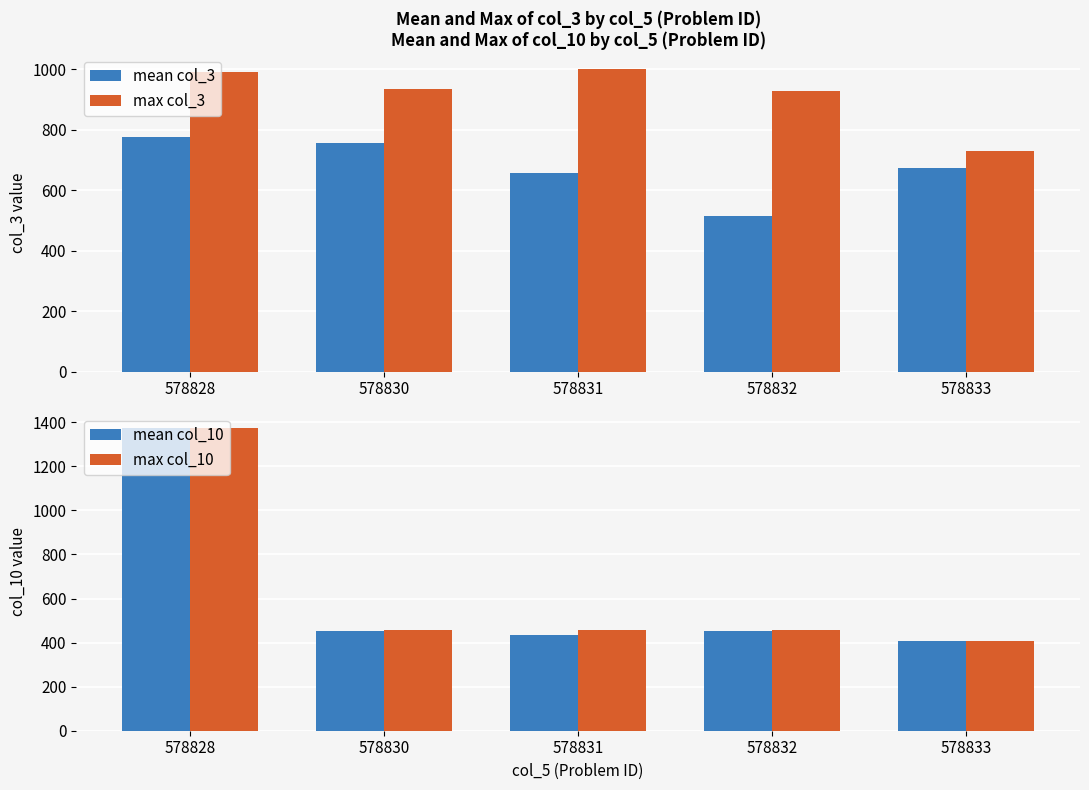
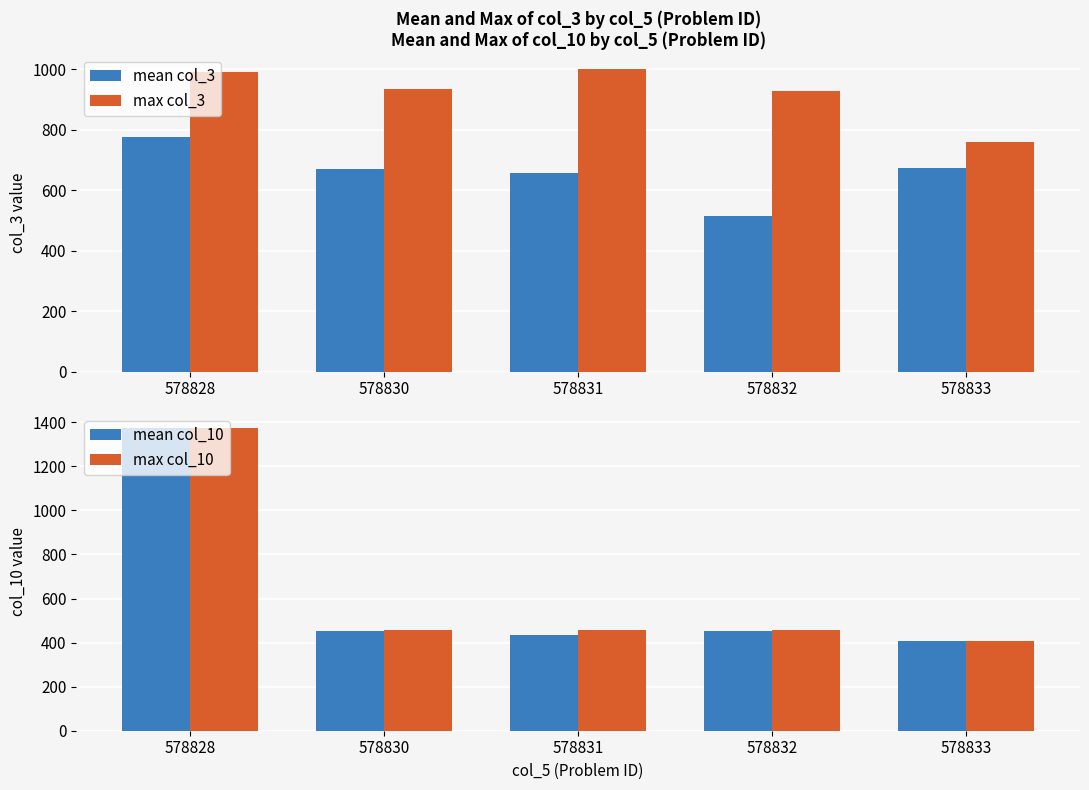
Mean and Max of col_3 by col_5 (Problem ID) Mean and Max of col_10 by col_5 (Problem ID), mean col_3, 578830: 760 -> 670
Mean and Max of col_3 by col_5 (Problem ID) Mean and Max of col_10 by col_5 (Problem ID), max col_3, 578833: 730 -> 760
